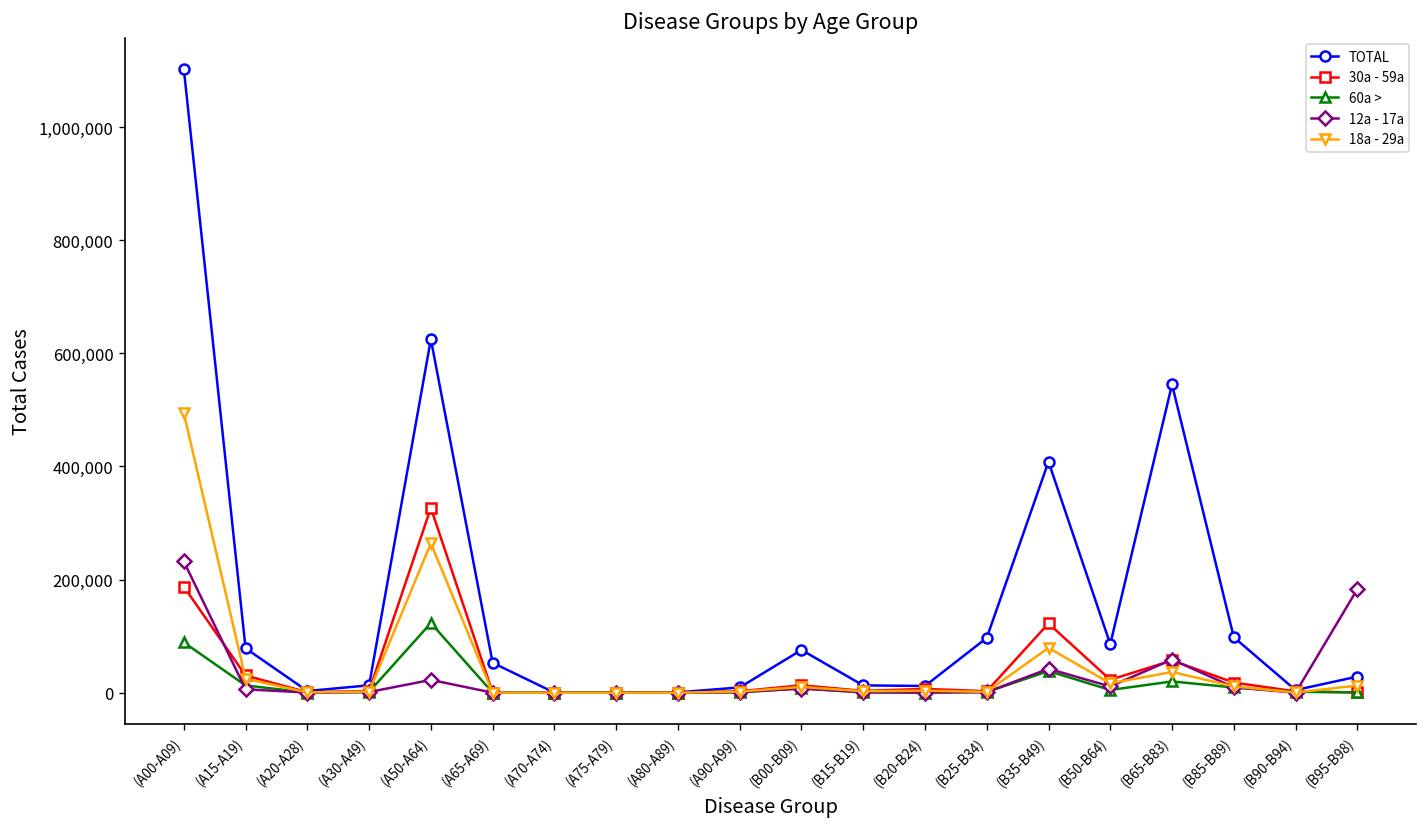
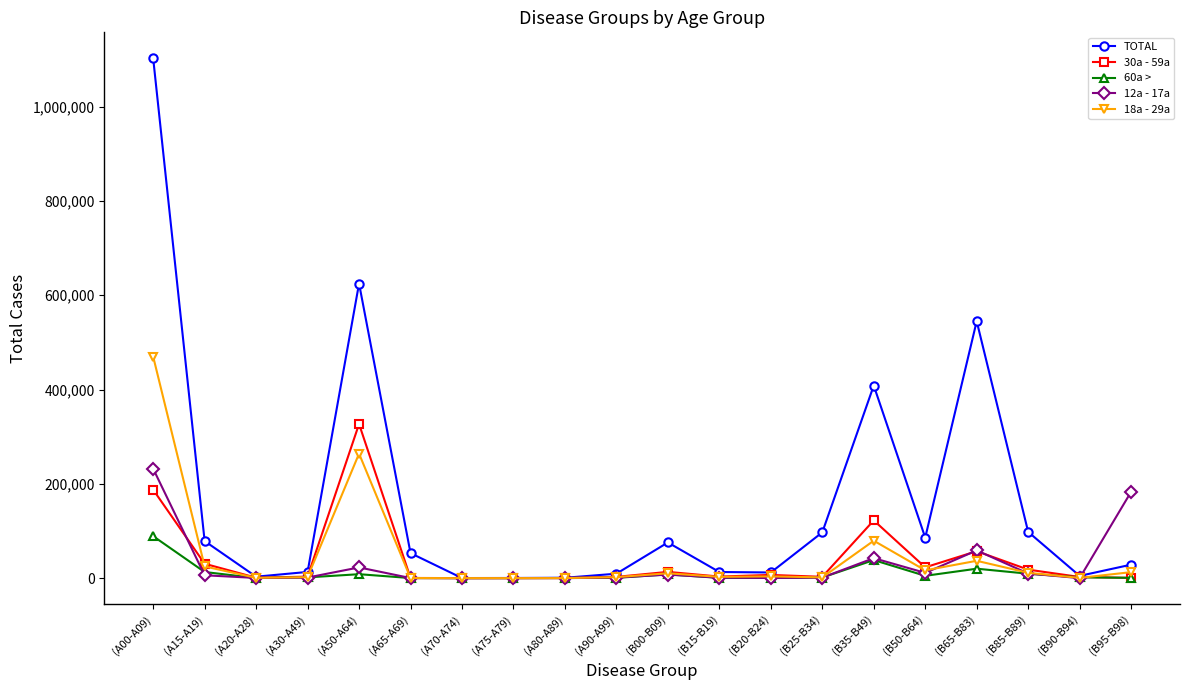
18a - 29a, (A00-A09): 490,000 -> 470,000
60a >, (A50-A64): 120,000 -> 10,000
